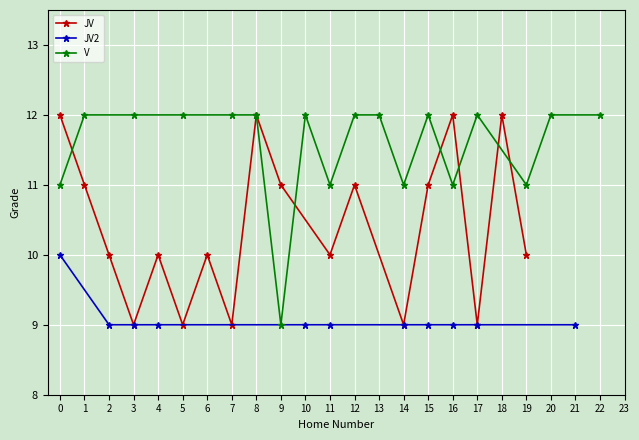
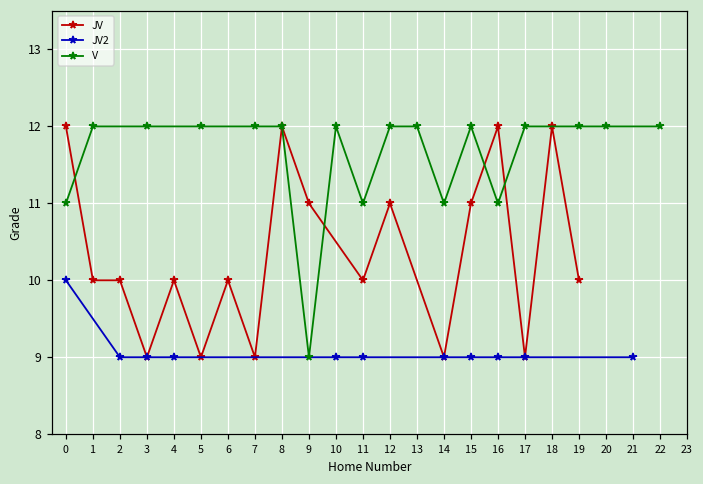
JV, 1: 11 -> 10
V, 19: 11 -> 12
